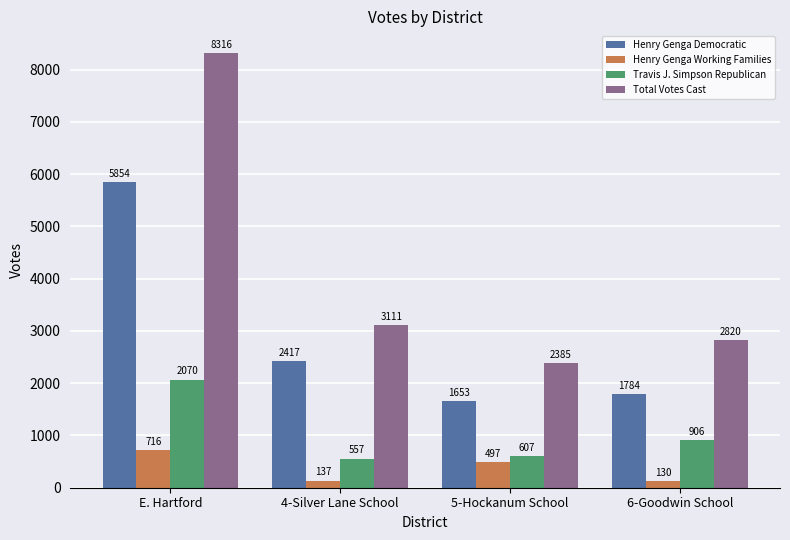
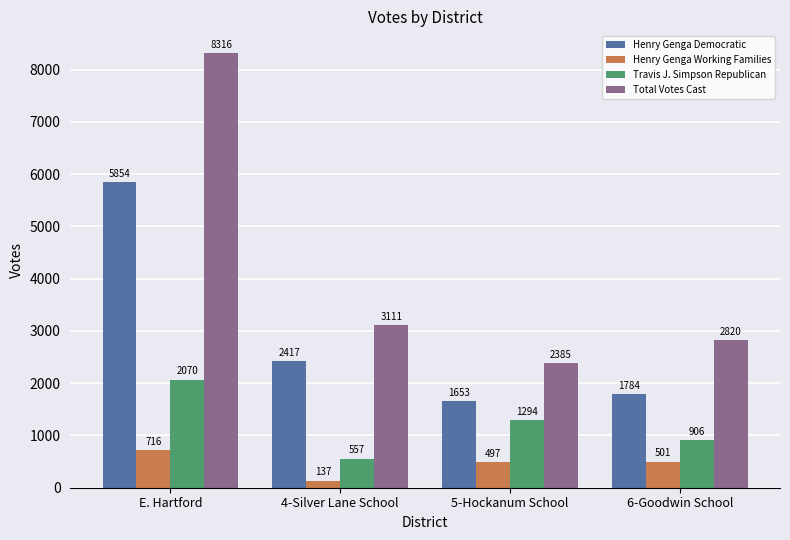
Travis J. Simpson Republican, 5-Hockanum School: 607 -> 1294
Henry Genga Working Families, 6-Goodwin School: 130 -> 501
